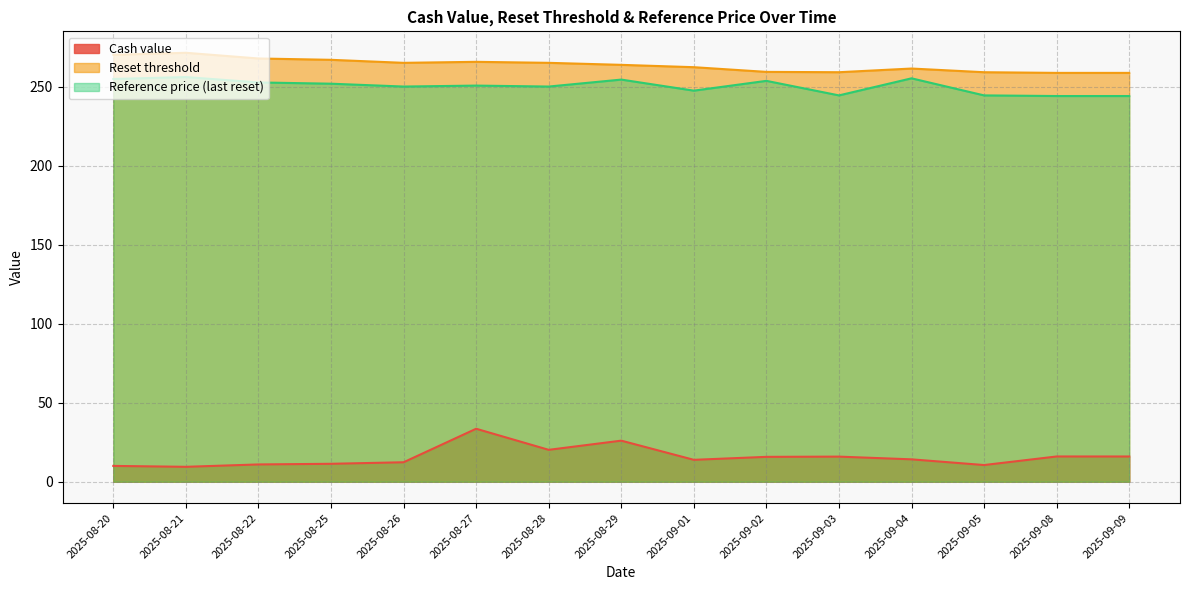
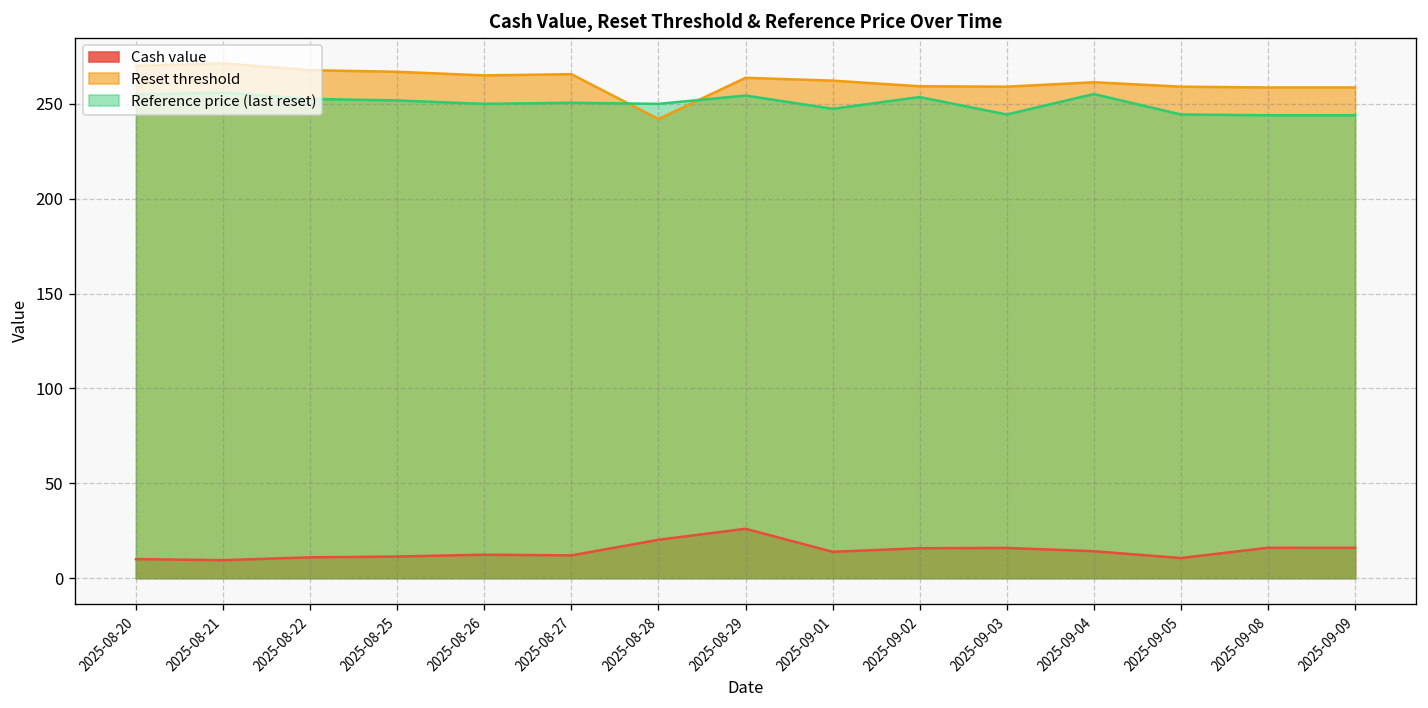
Cash value, 2025-08-27: 34 -> 12
Reset threshold, 2025-08-28: 265 -> 242
